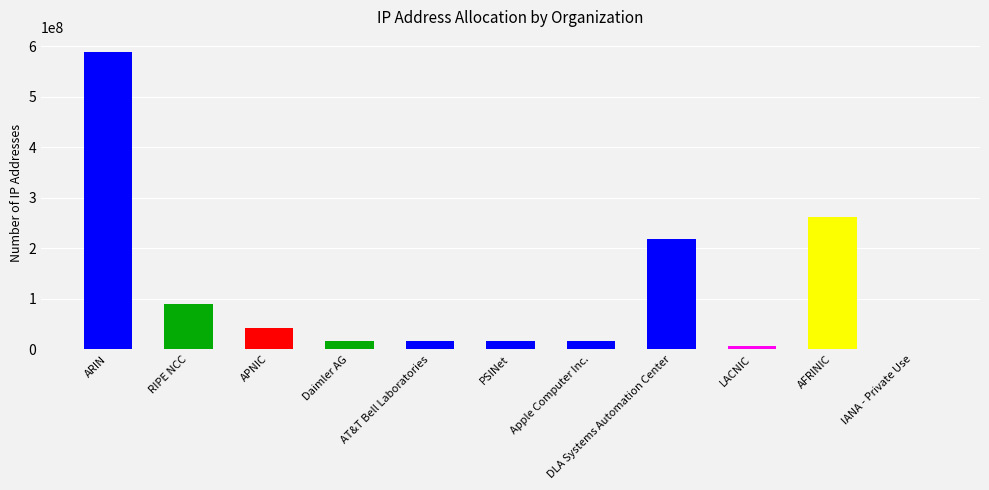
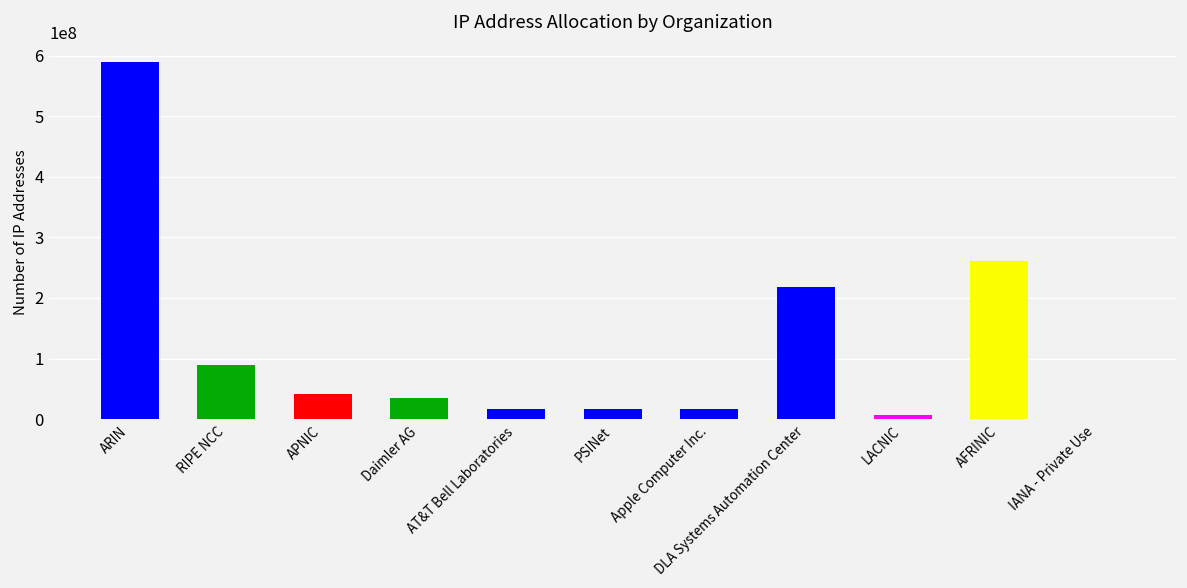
Daimler AG: 20000000 -> 30000000
